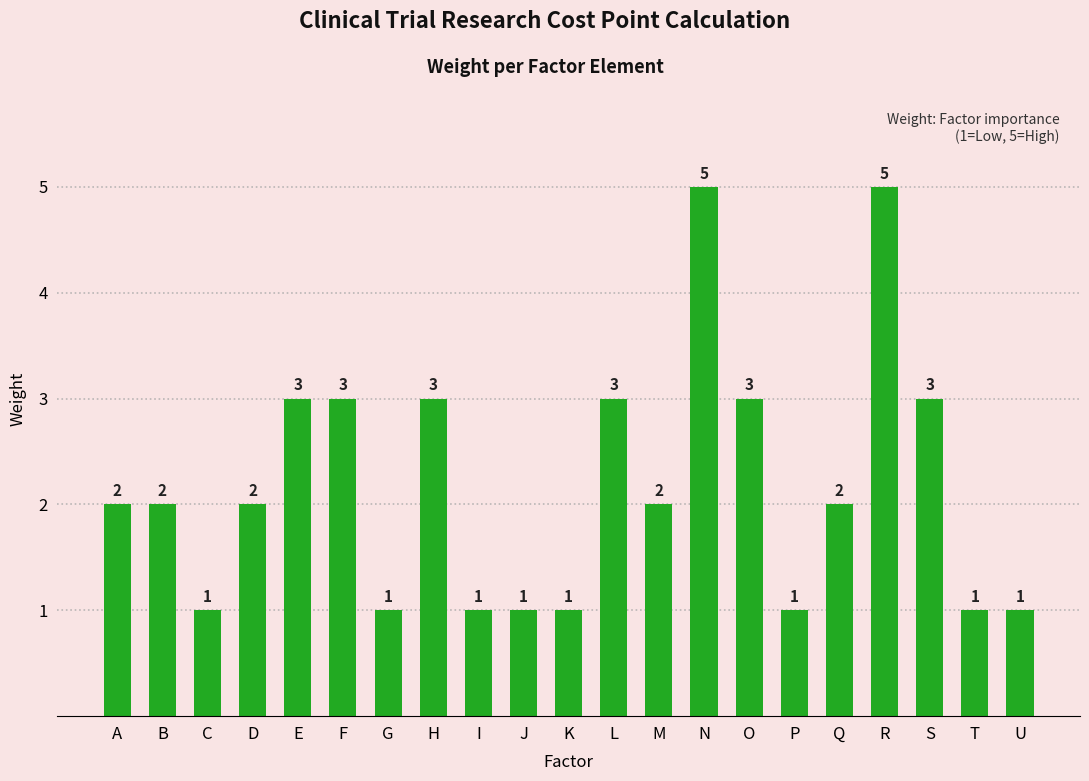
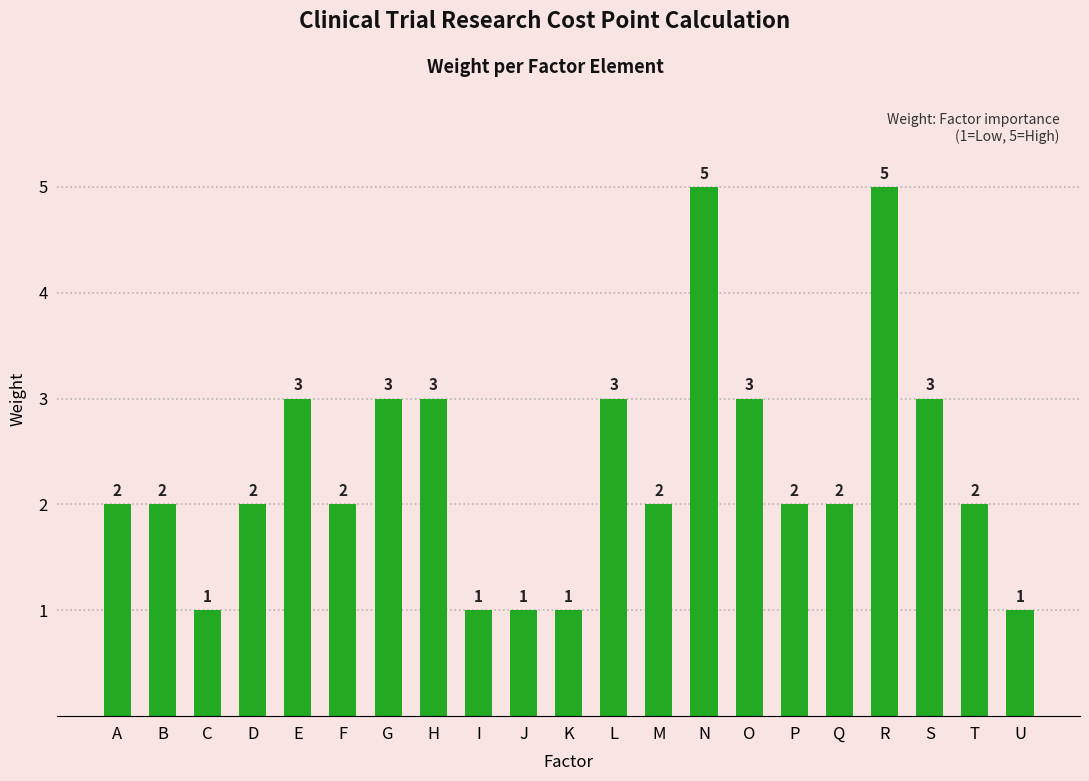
F: 3 -> 2
G: 1 -> 3
P: 1 -> 2
T: 1 -> 2
